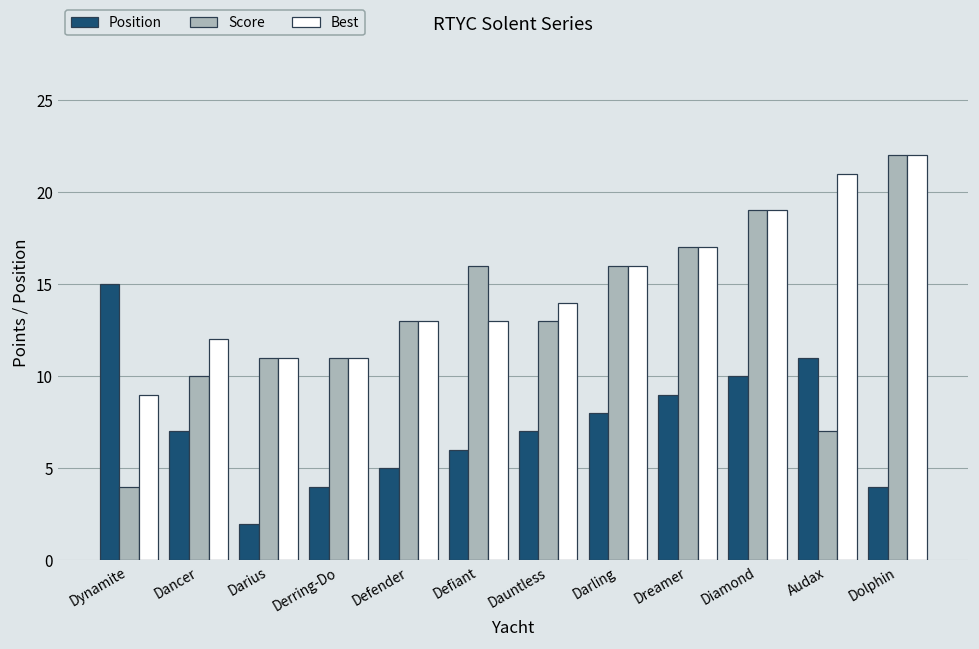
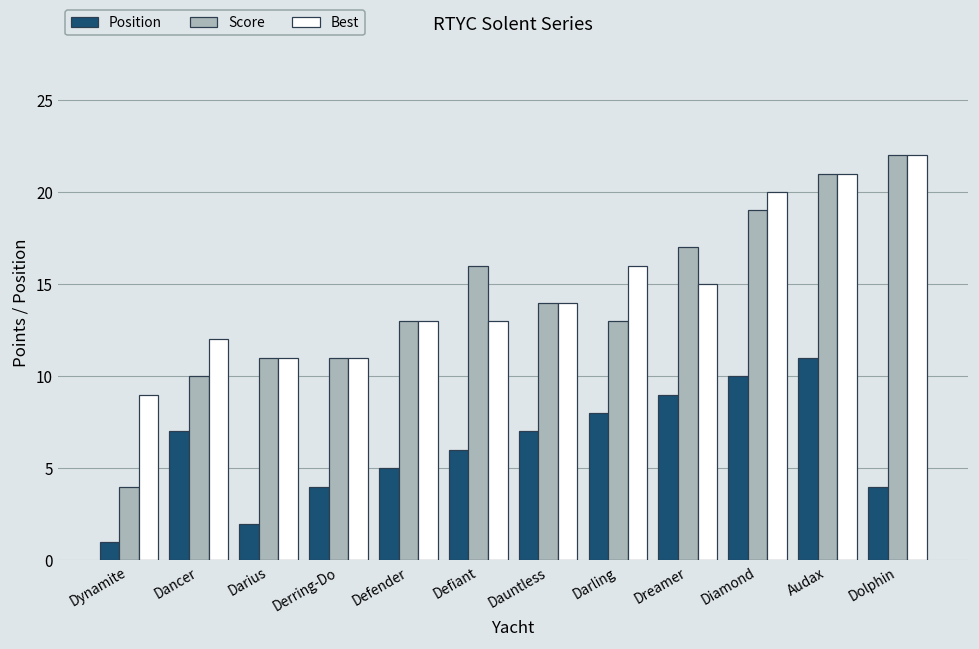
Position, Dynamite: 15 -> 1
Score, Dauntless: 13 -> 14
Score, Darling: 16 -> 13
Best, Dreamer: 17 -> 15
Best, Diamond: 19 -> 20
Score, Audax: 7 -> 21
